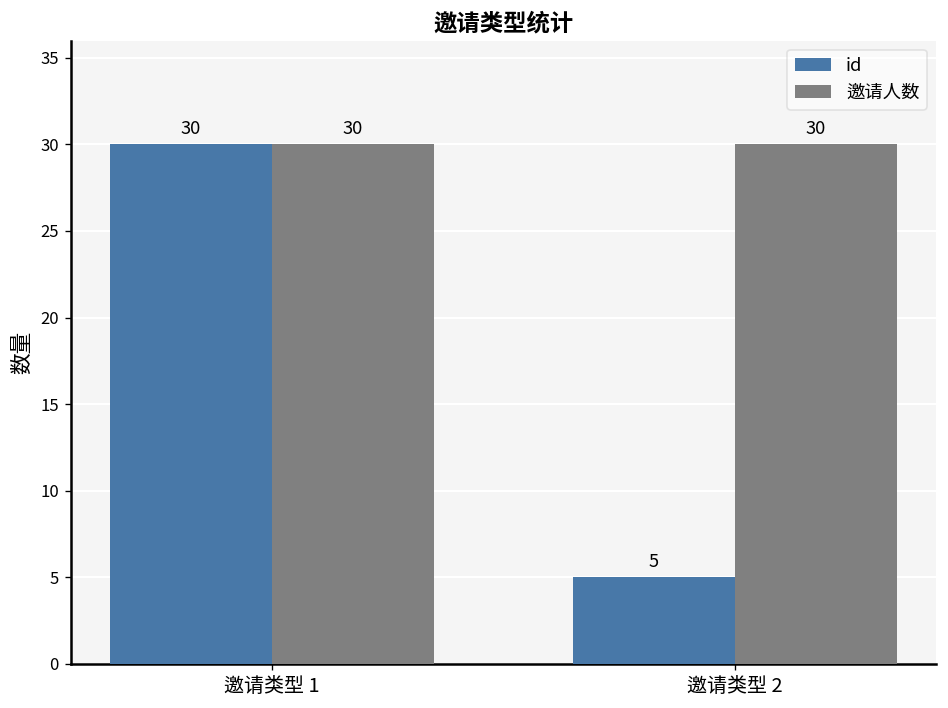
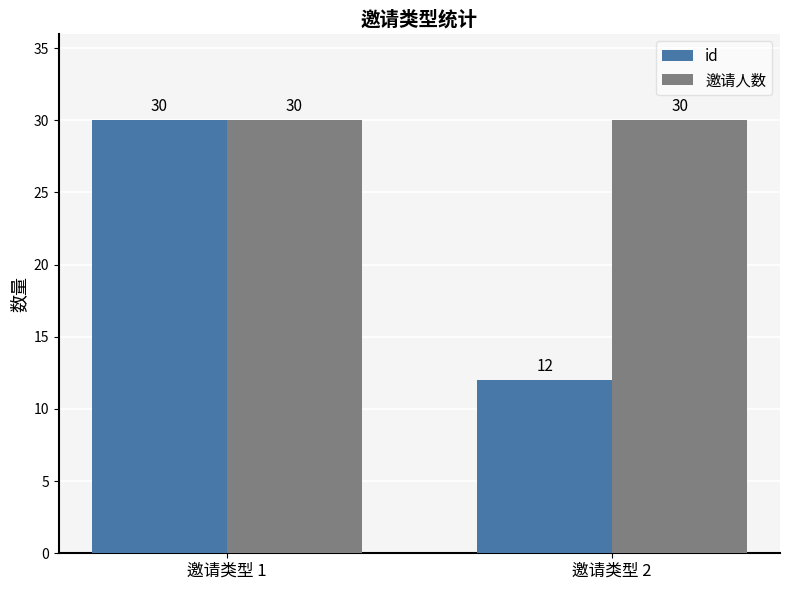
id, 邀请类型 2: 5 -> 12
